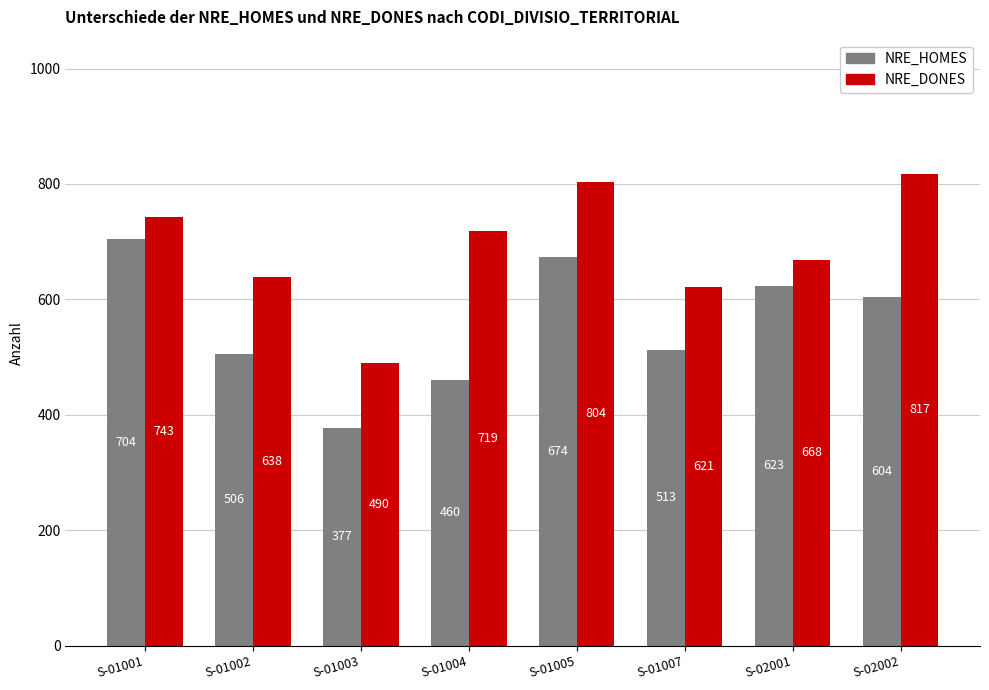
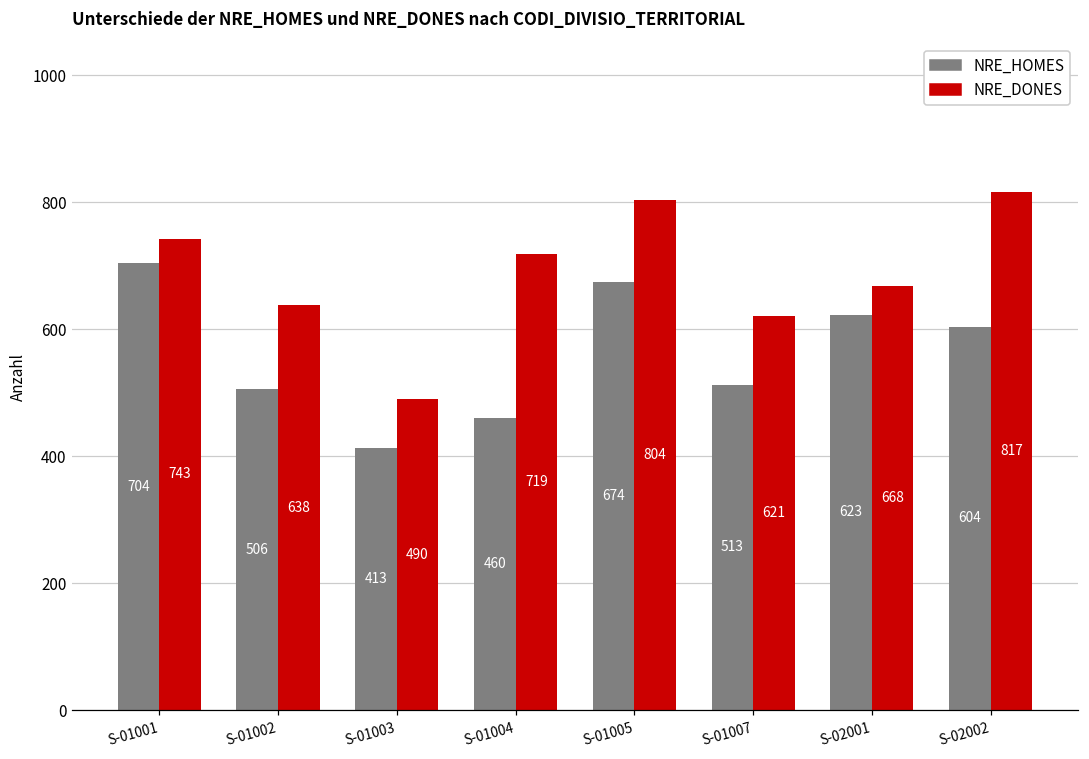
NRE_HOMES, S-01003: 377 -> 413
